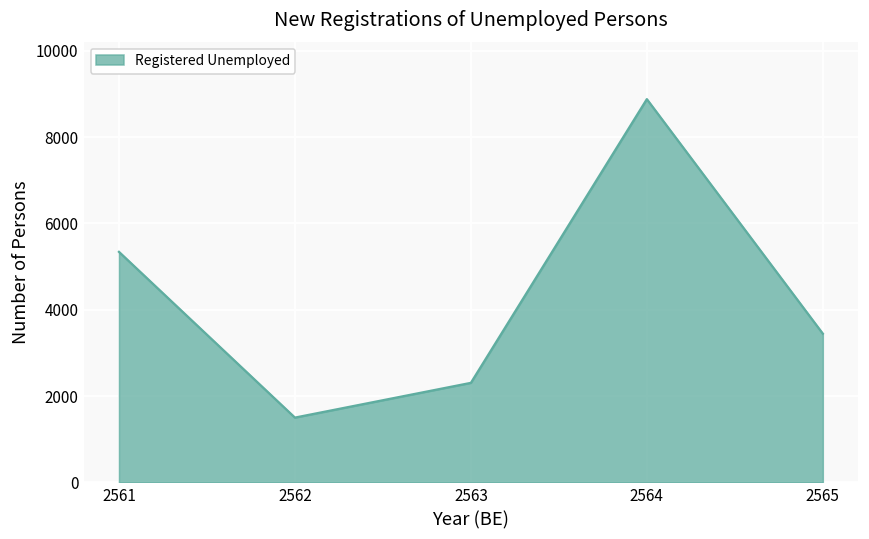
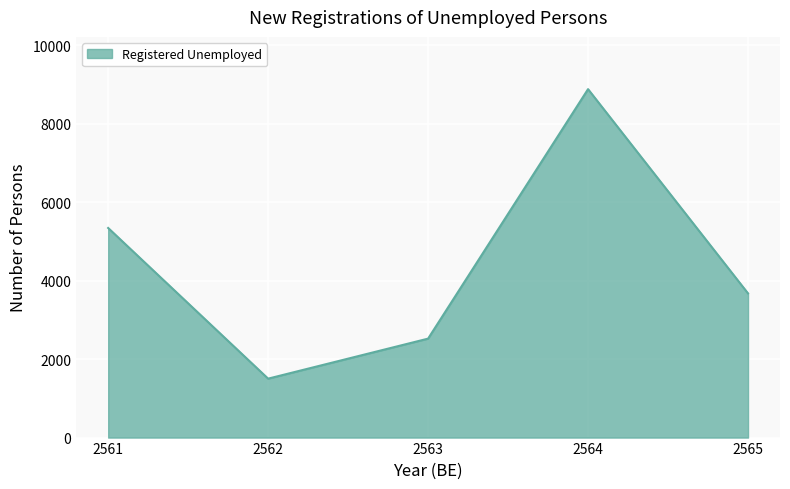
2563: 2300 -> 2500
2565: 3400 -> 3700
